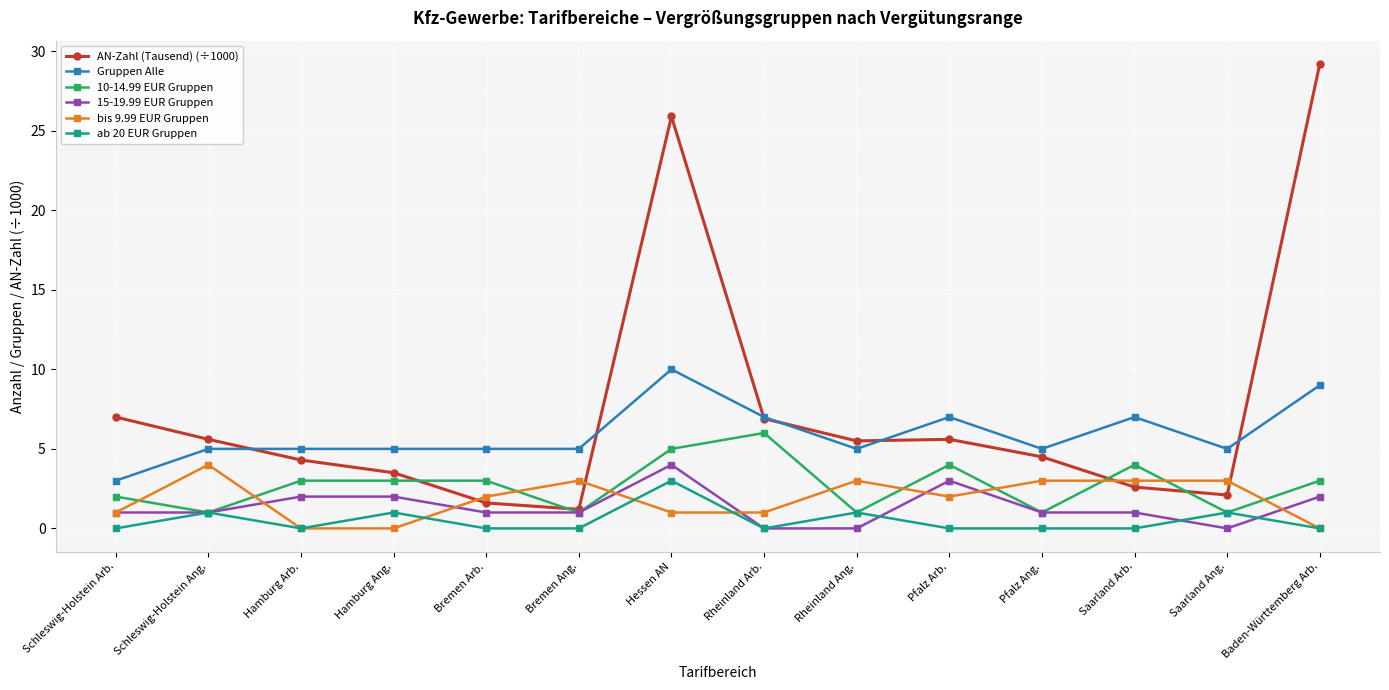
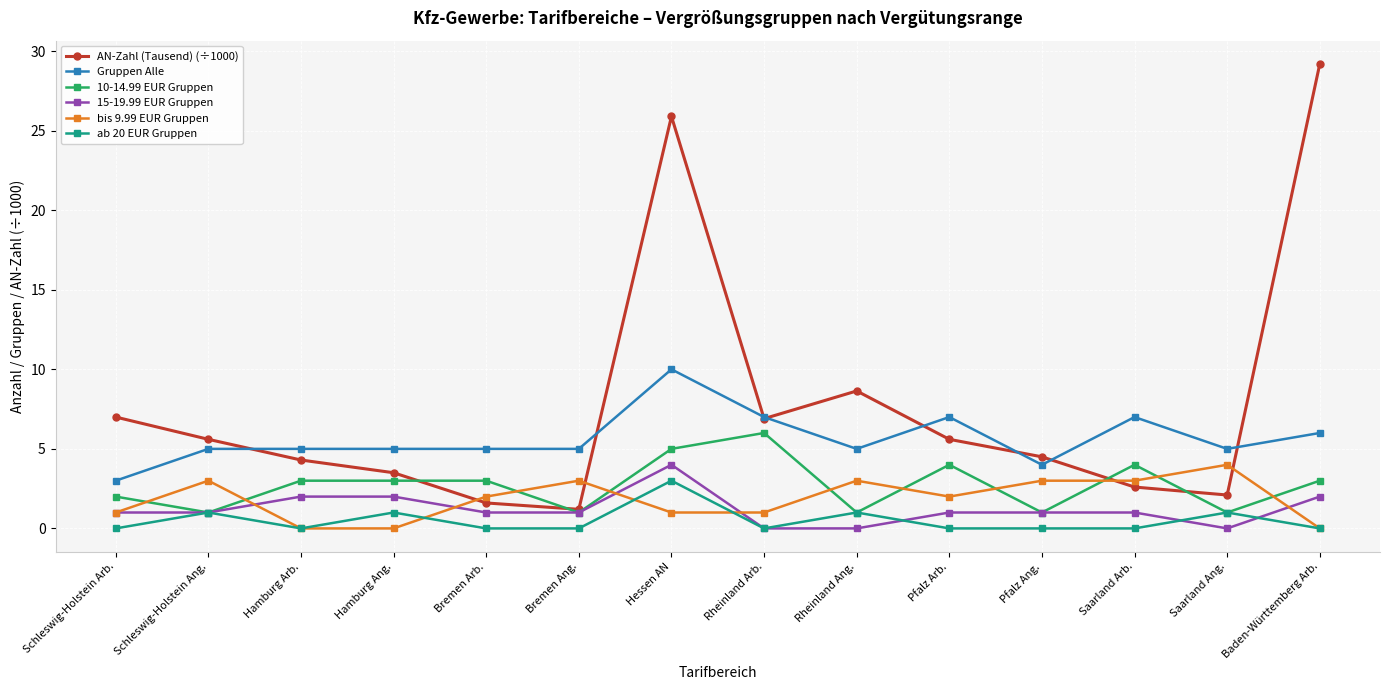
bis 9.99 EUR Gruppen, Schleswig-Holstein Ang.: 4 -> 3
AN-Zahl (Tausend) (÷1000), Rheinland Ang.: 5.5 -> 8.6
15-19.99 EUR Gruppen, Pfalz Arb.: 3 -> 1
Gruppen Alle, Pfalz Ang.: 5 -> 4
bis 9.99 EUR Gruppen, Saarland Ang.: 3 -> 4
Gruppen Alle, Baden-Württemberg Arb.: 9 -> 6
